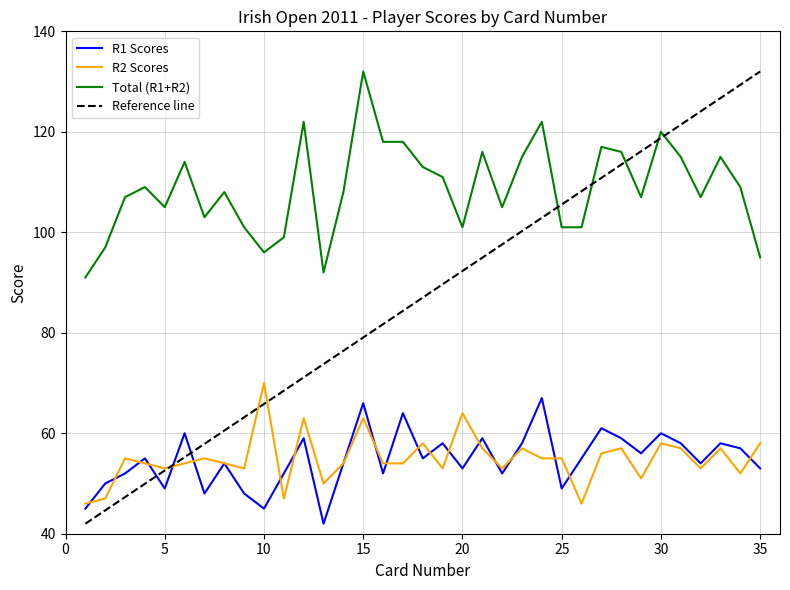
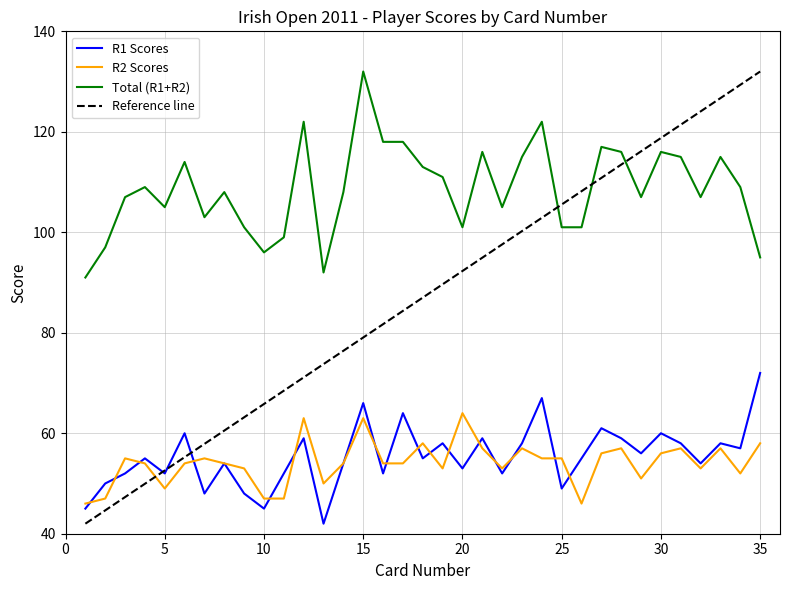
R1 Scores, 5: 49 -> 52
R2 Scores, 5: 53 -> 49
R2 Scores, 10: 70 -> 47
R2 Scores, 30: 58 -> 56
Total (R1+R2), 30: 120 -> 116
R1 Scores, 35: 53 -> 72
